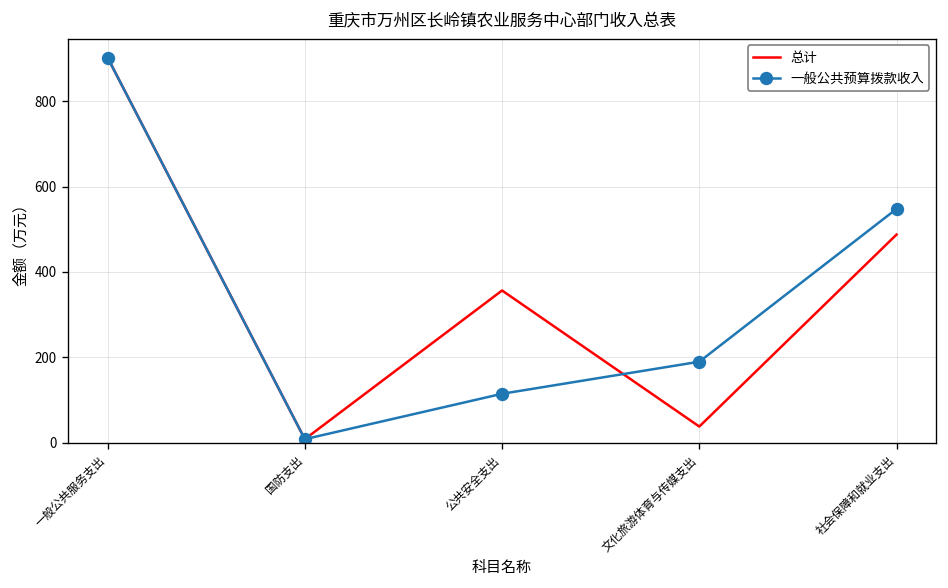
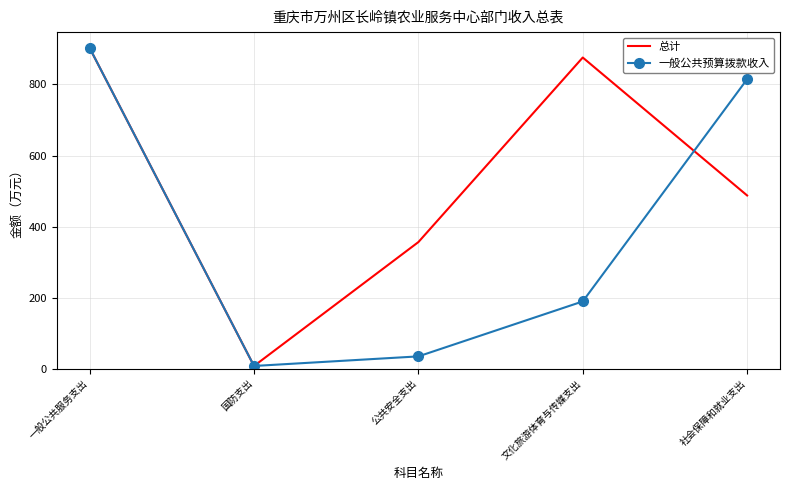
一般公共预算拨款收入, 公共安全支出: 110 -> 30
总计, 文化旅游体育与传媒支出: 40 -> 880
一般公共预算拨款收入, 社会保障和就业支出: 550 -> 810
